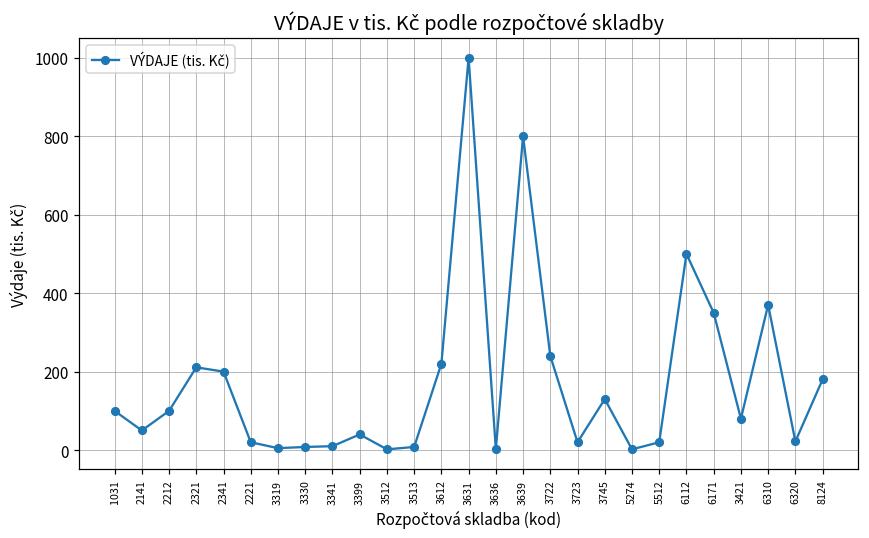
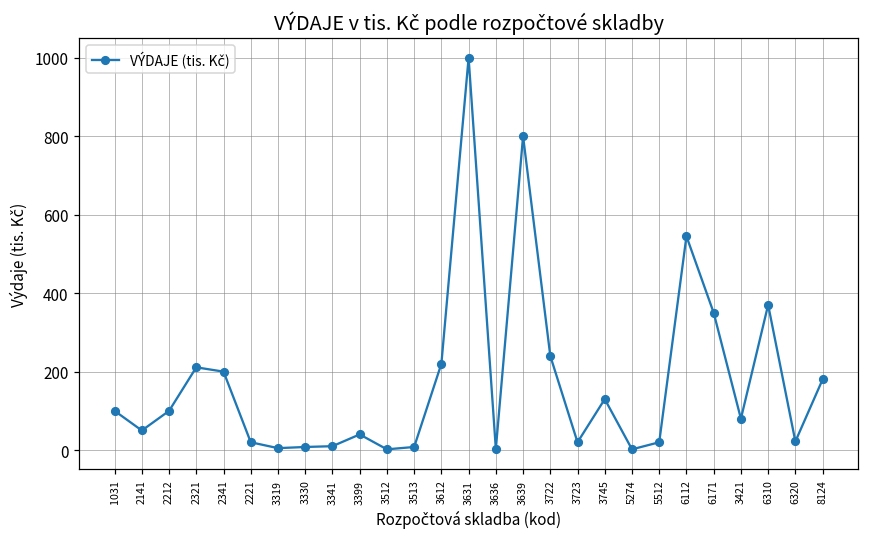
6112: 500 -> 550
